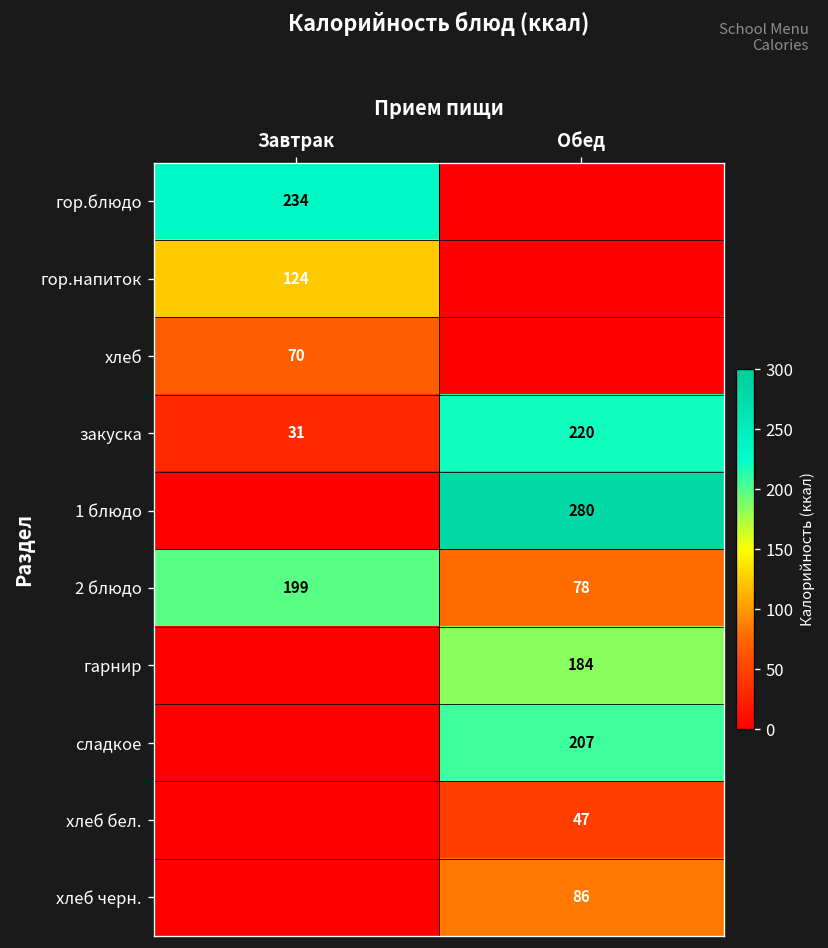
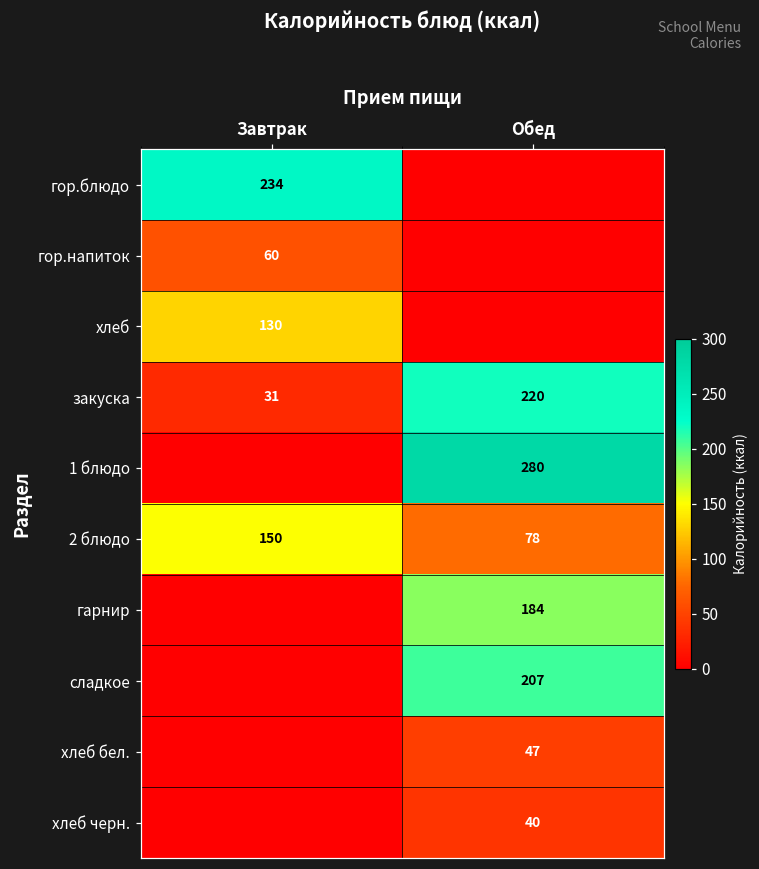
гор.напиток, Завтрак: 124 -> 60
хлеб, Завтрак: 70 -> 130
2 блюдо, Завтрак: 199 -> 150
хлеб черн., Обед: 86 -> 40
